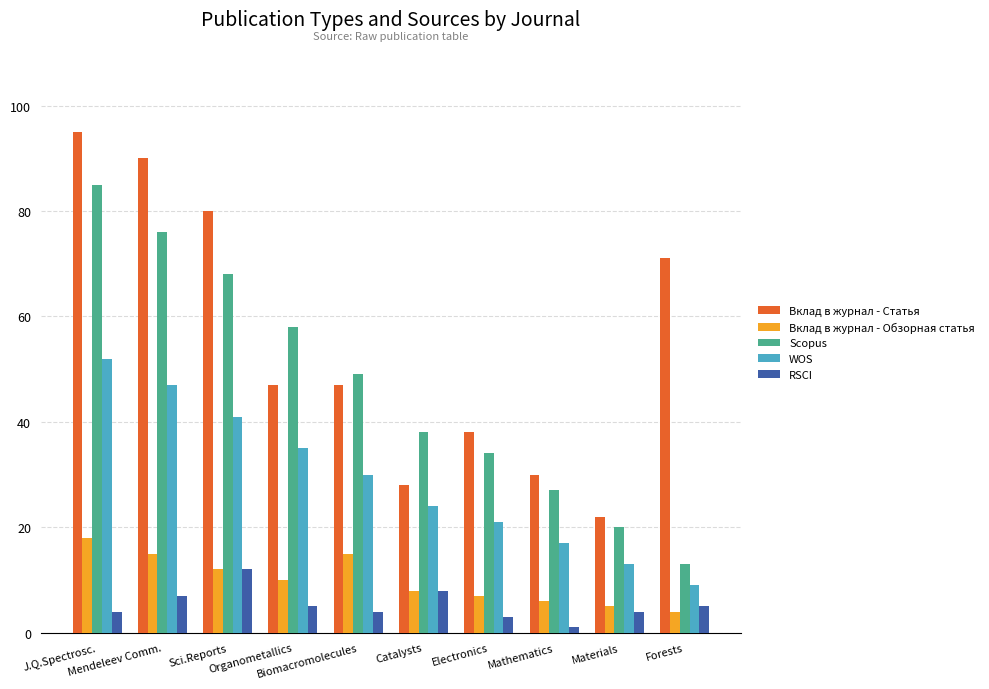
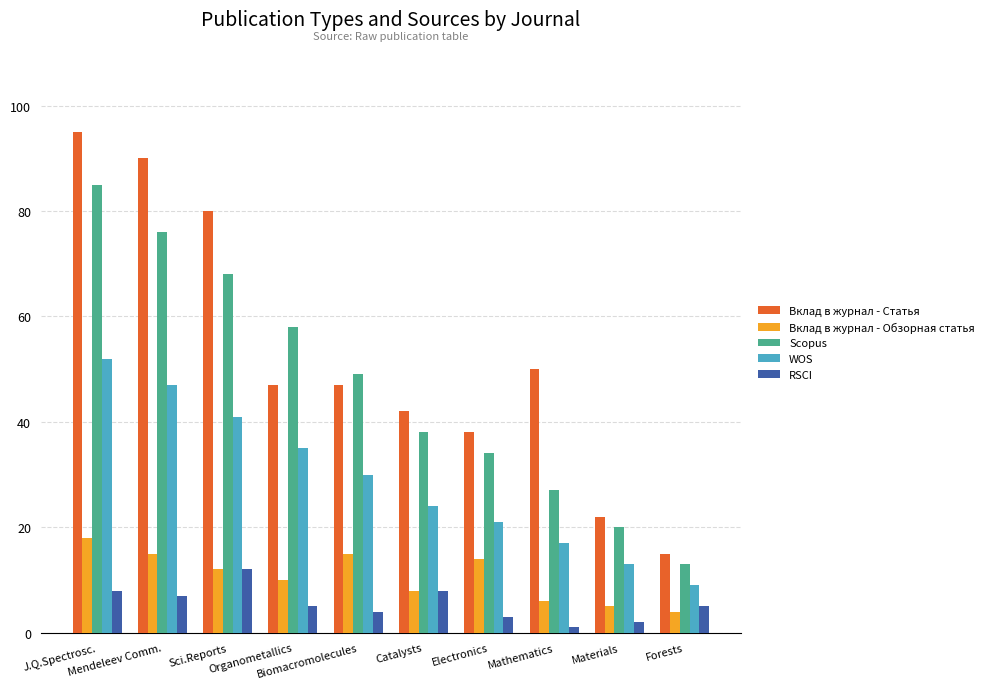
RSCI, J.Q.Spectrosc.: 4 -> 8
Вклад в журнал - Статья, Catalysts: 28 -> 42
Вклад в журнал - Обзорная статья, Electronics: 7 -> 14
Вклад в журнал - Статья, Mathematics: 30 -> 50
RSCI, Materials: 4 -> 2
Вклад в журнал - Статья, Forests: 71 -> 15
